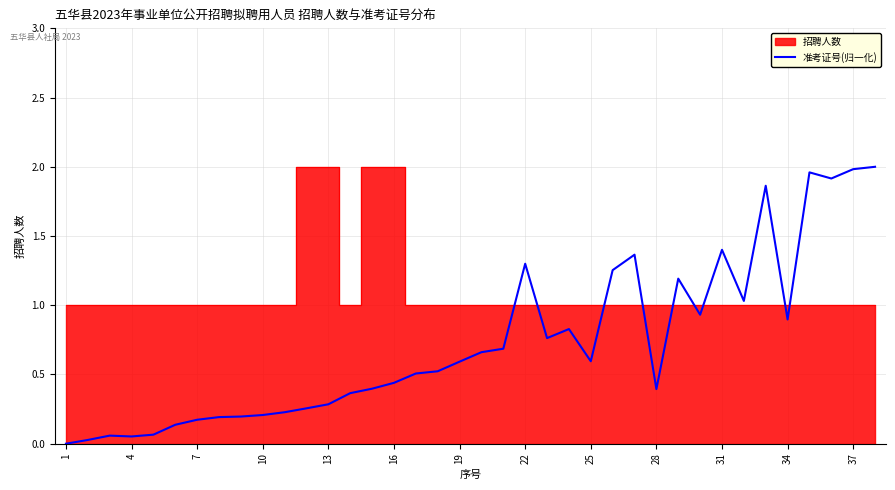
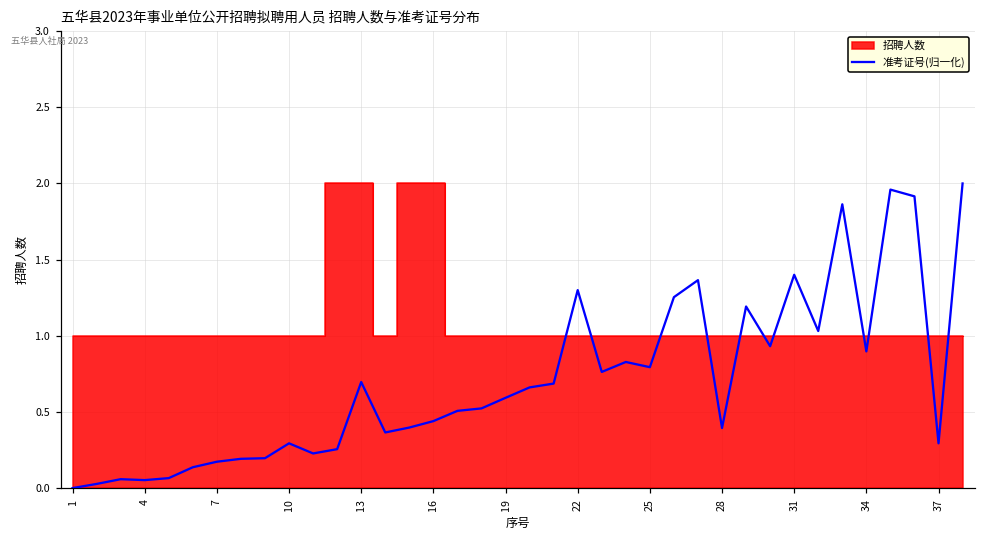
准考证号(归一化), 10: 0.21 -> 0.29
准考证号(归一化), 13: 0.28 -> 0.70
准考证号(归一化), 25: 0.60 -> 0.79
准考证号(归一化), 37: 1.98 -> 0.29
